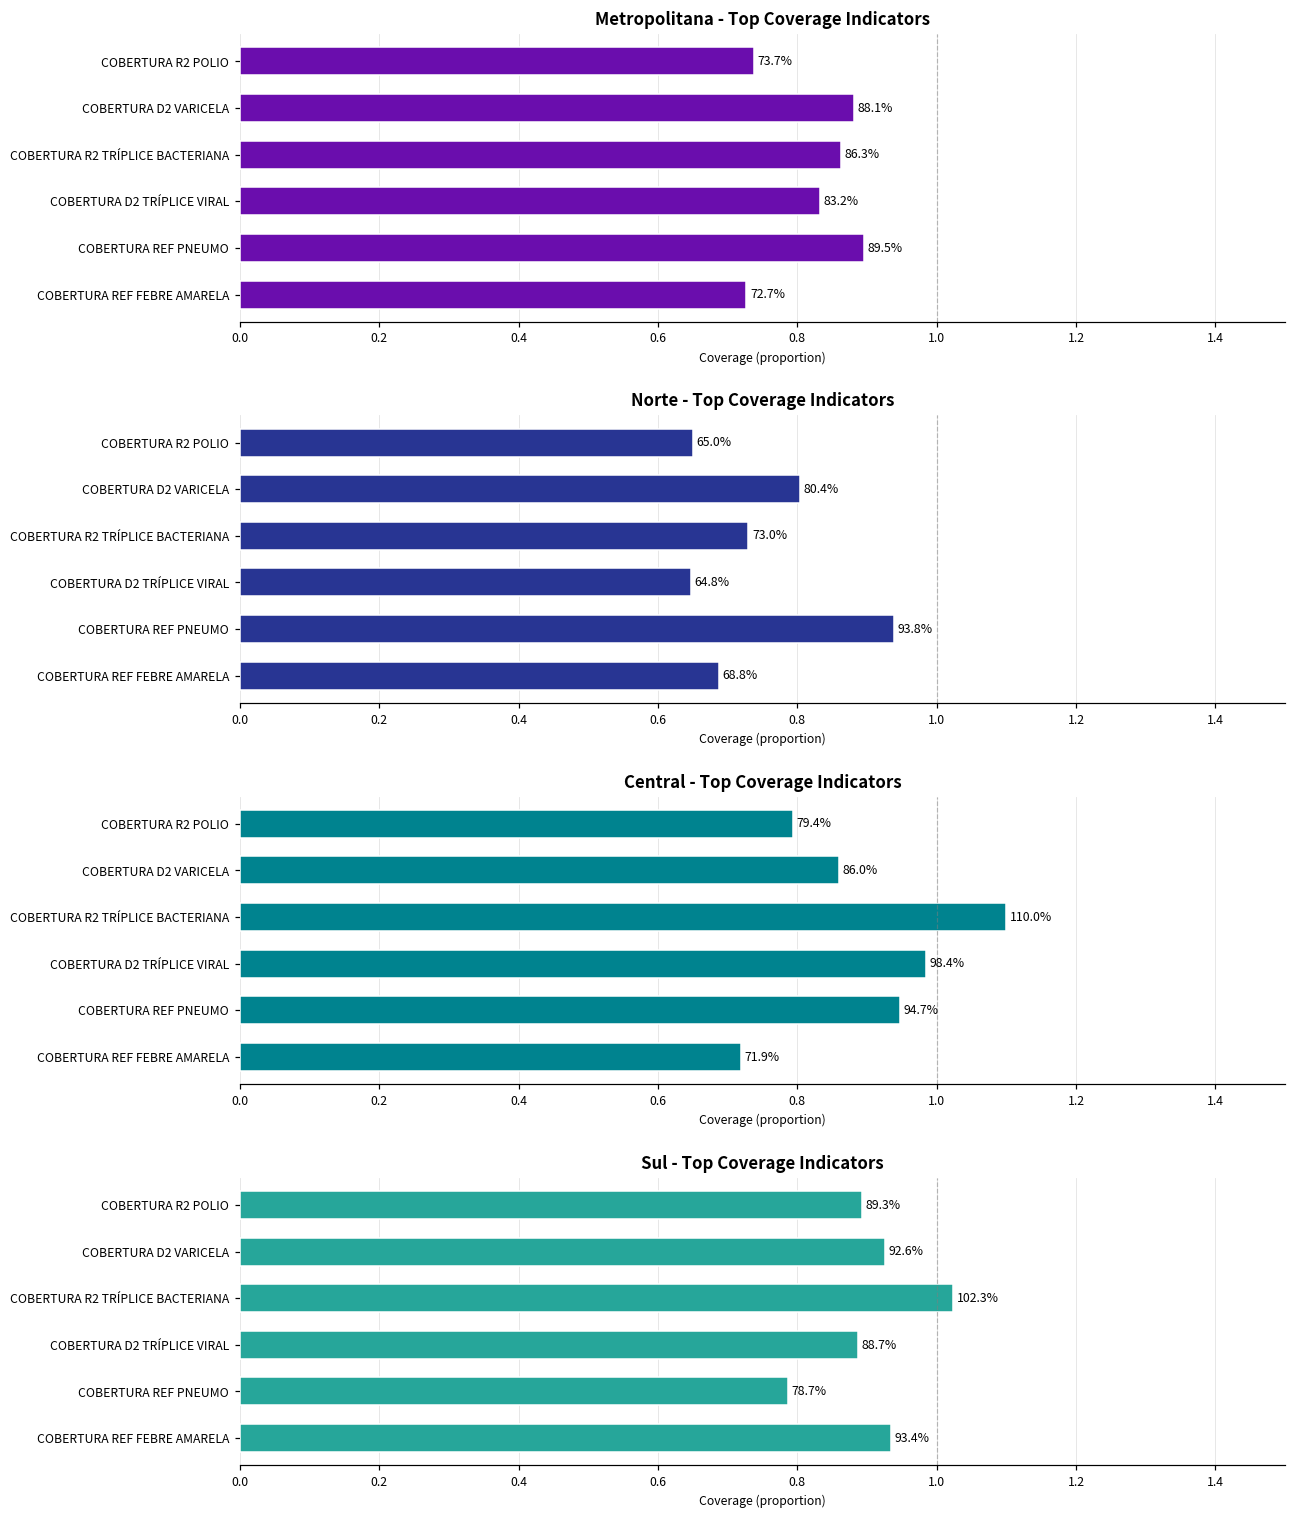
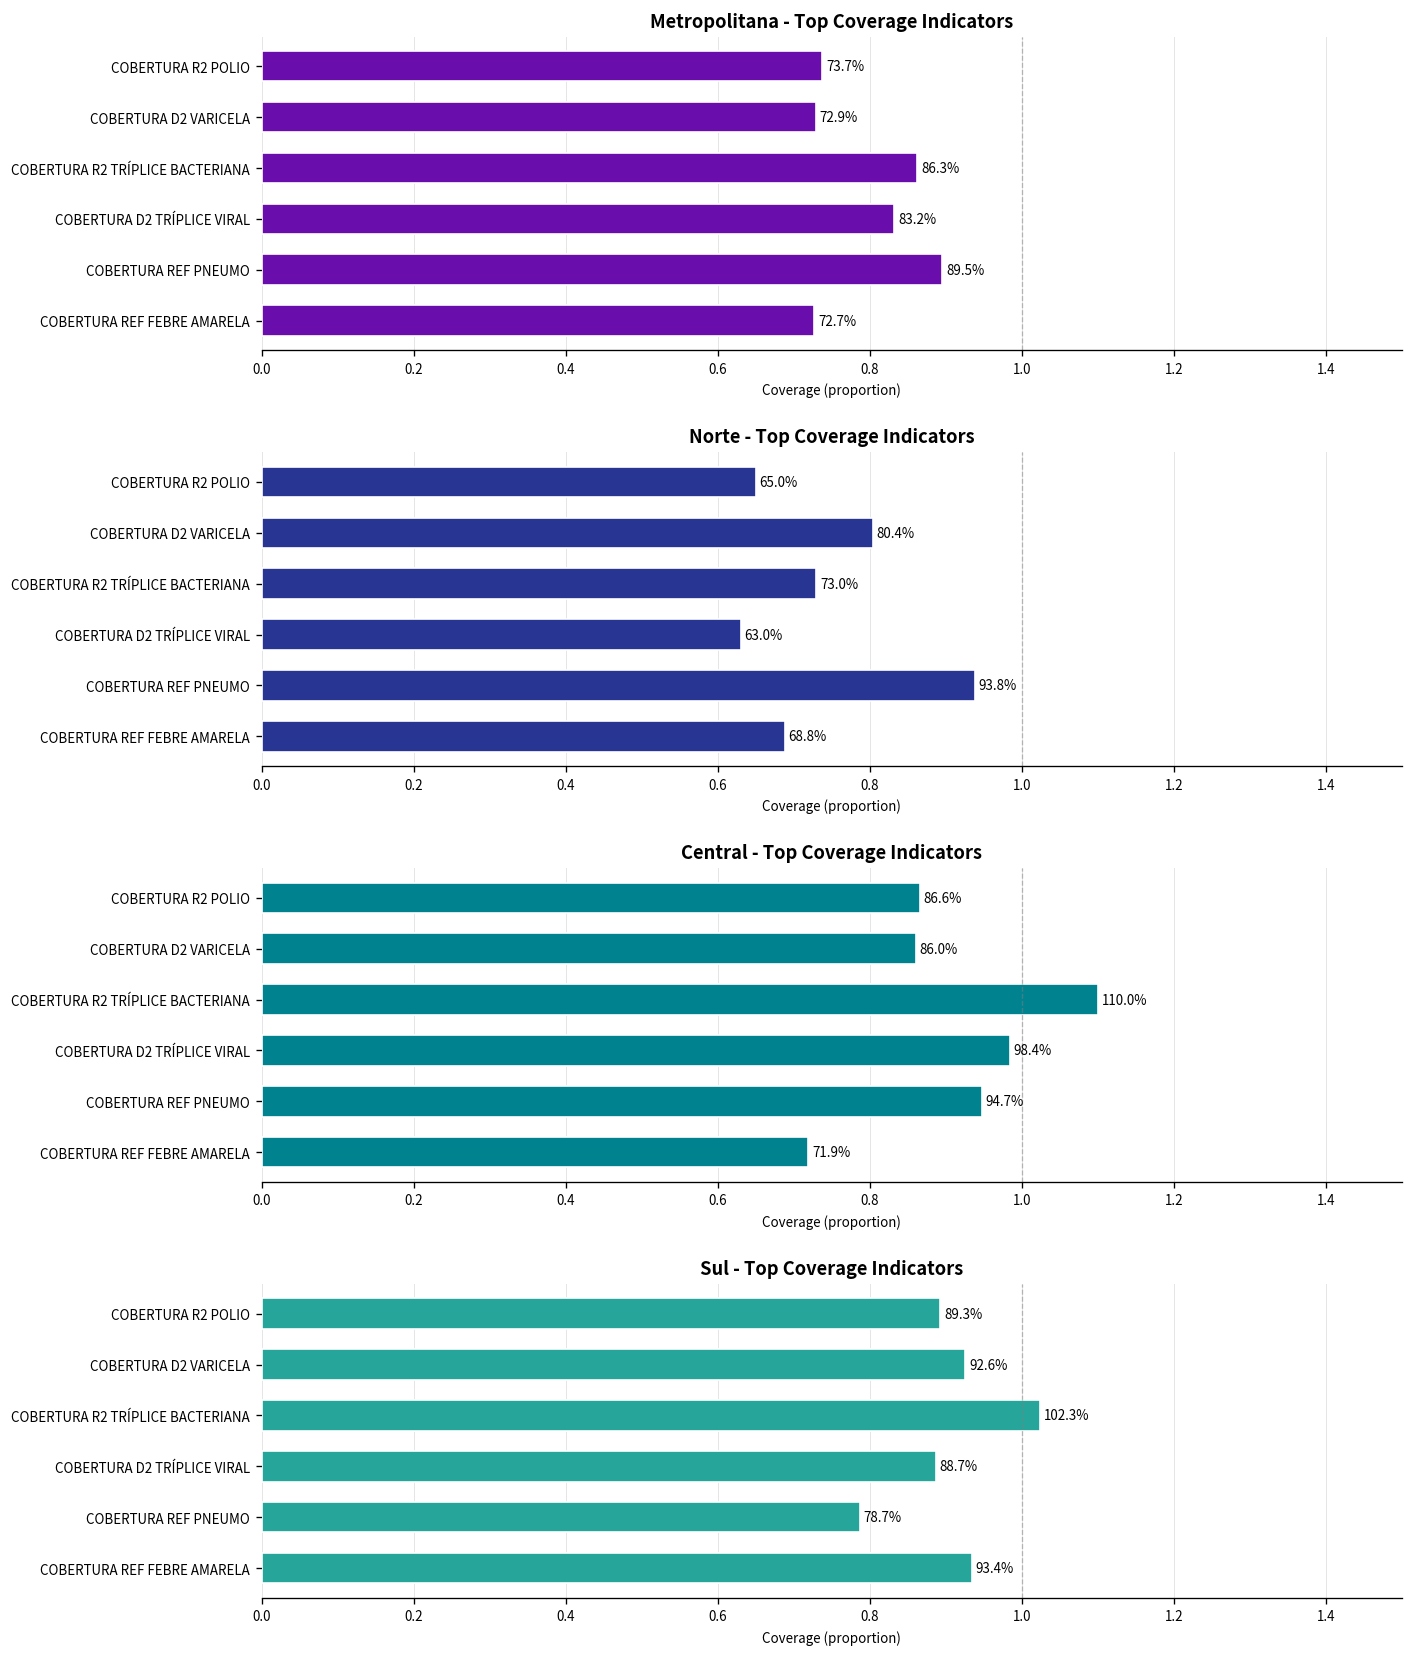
Metropolitana - Top Coverage Indicators, COBERTURA D2 VARICELA: 88.1% -> 72.9%
Norte - Top Coverage Indicators, COBERTURA D2 TRÍPLICE VIRAL: 64.8% -> 63.0%
Central - Top Coverage Indicators, COBERTURA R2 POLIO: 79.4% -> 86.6%
